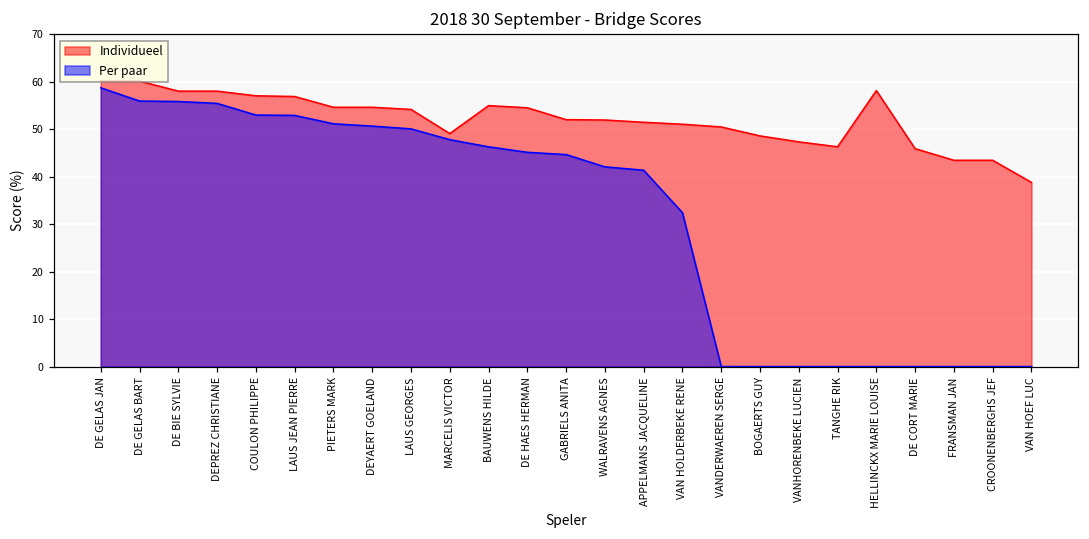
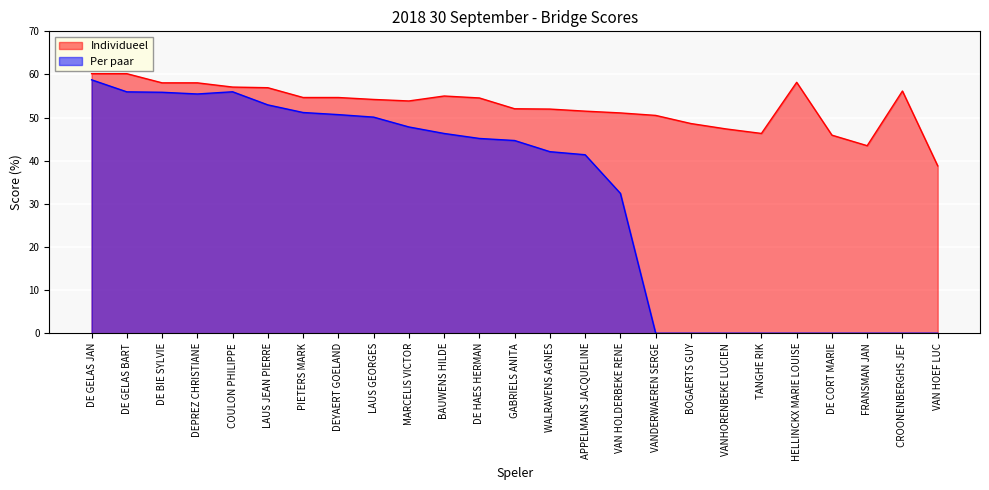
Per paar, COULON PHILIPPE: 53 -> 56
Individueel, MARCELIS VICTOR: 49 -> 54
Individueel, CROONENBERGHS JEF: 43 -> 56
